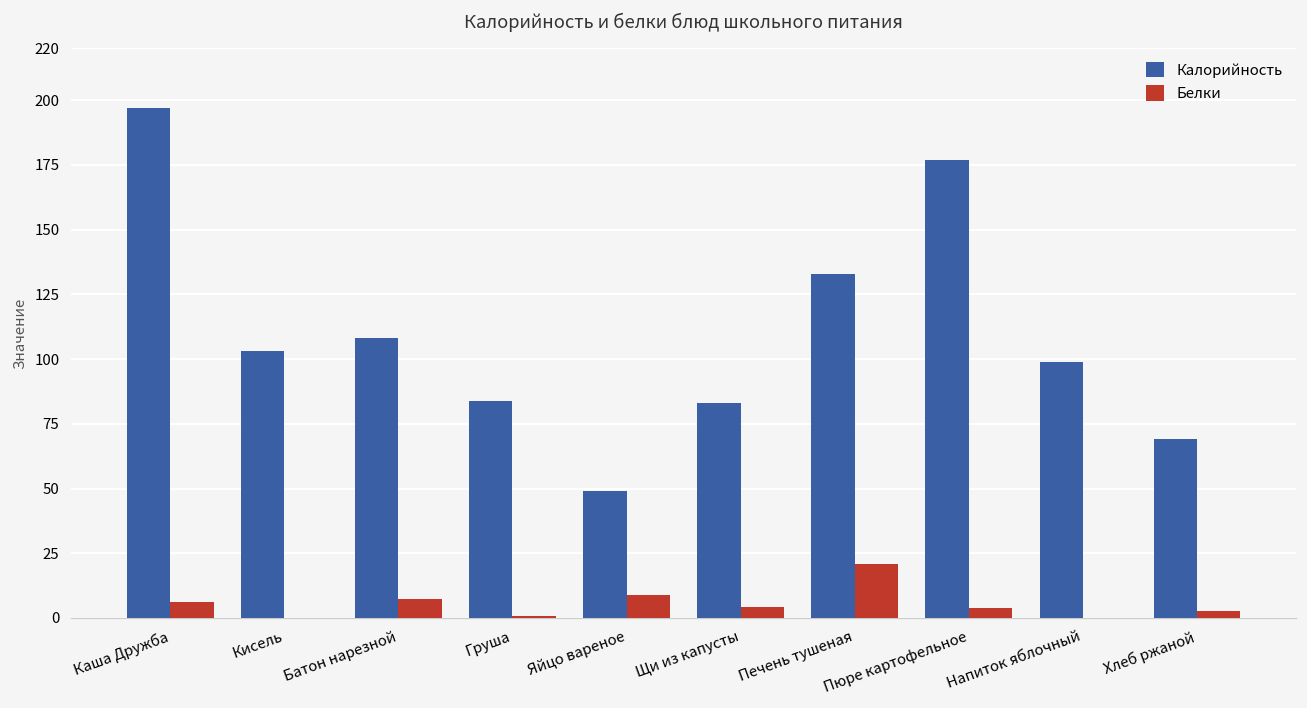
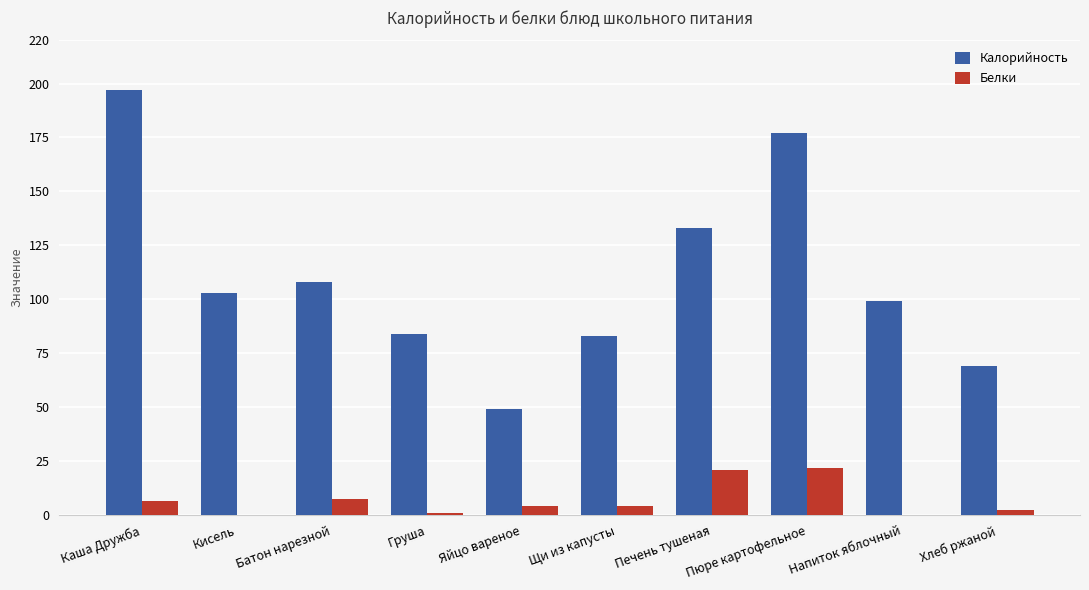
Белки, Яйцо вареное: 9 -> 4
Белки, Пюре картофельное: 4 -> 22
